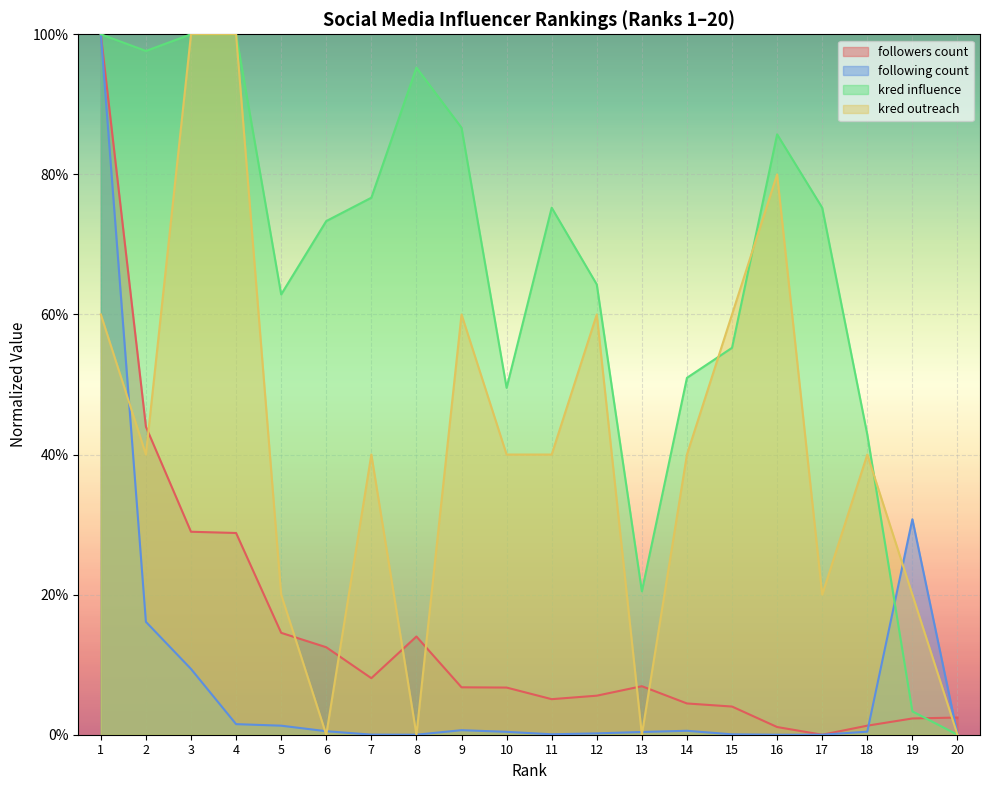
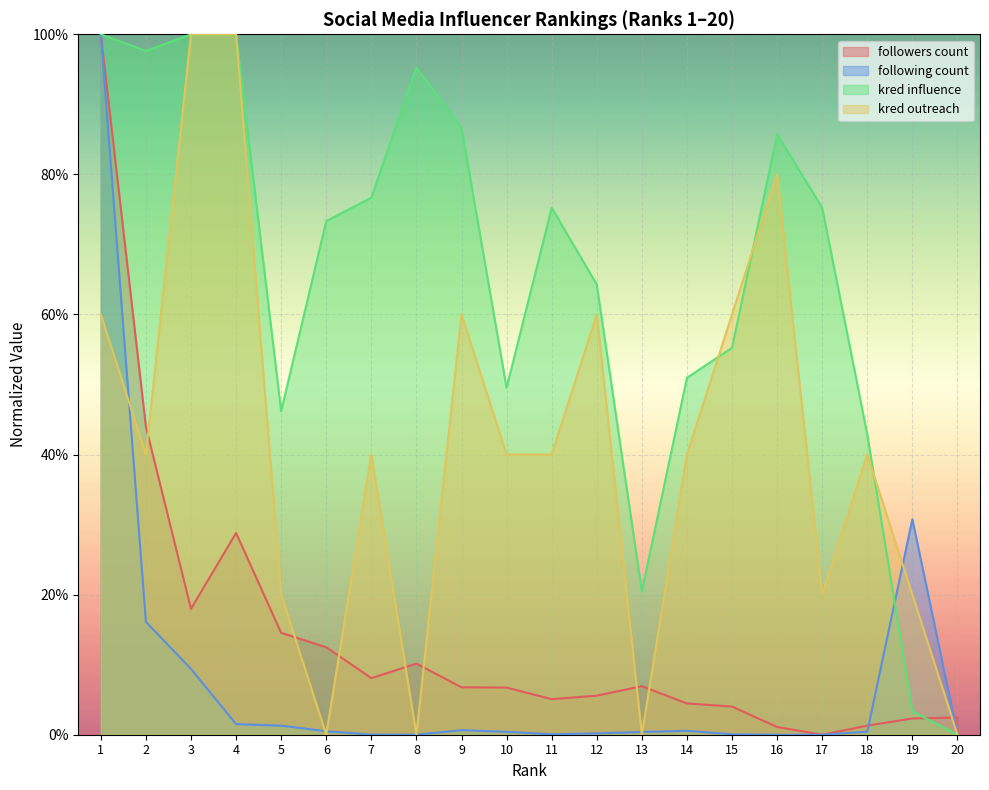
followers count, 3: 29% -> 18%
kred influence, 5: 63% -> 46%
followers count, 8: 14% -> 10%
